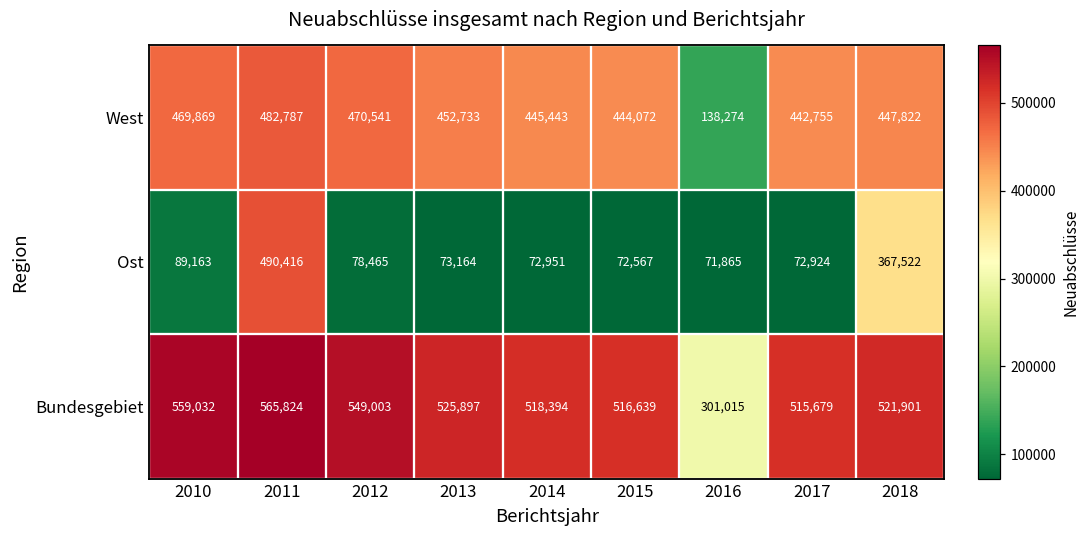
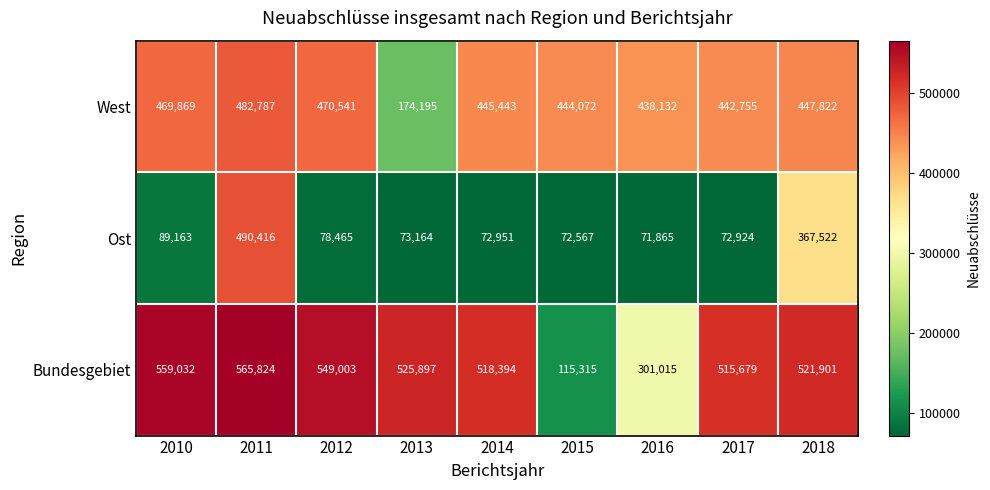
West, 2013: 452,733 -> 174,195
West, 2016: 138,274 -> 438,132
Bundesgebiet, 2015: 516,639 -> 115,315
